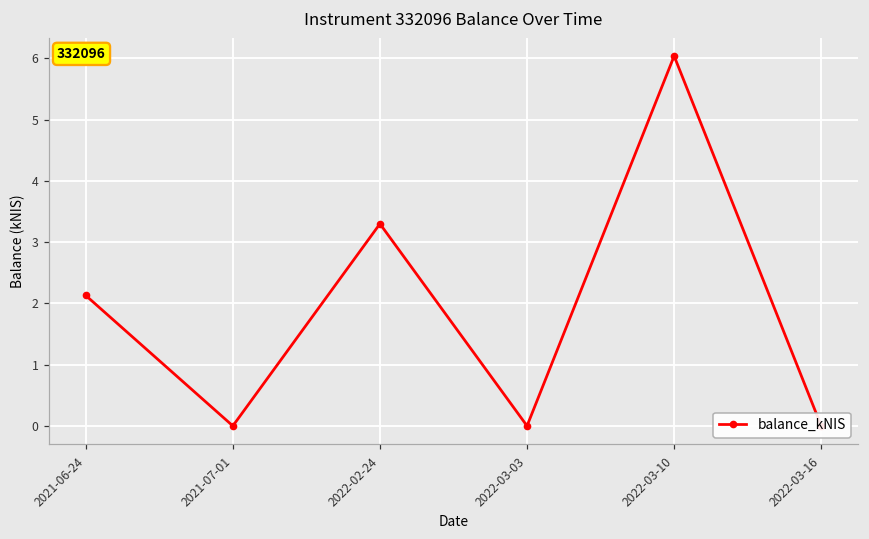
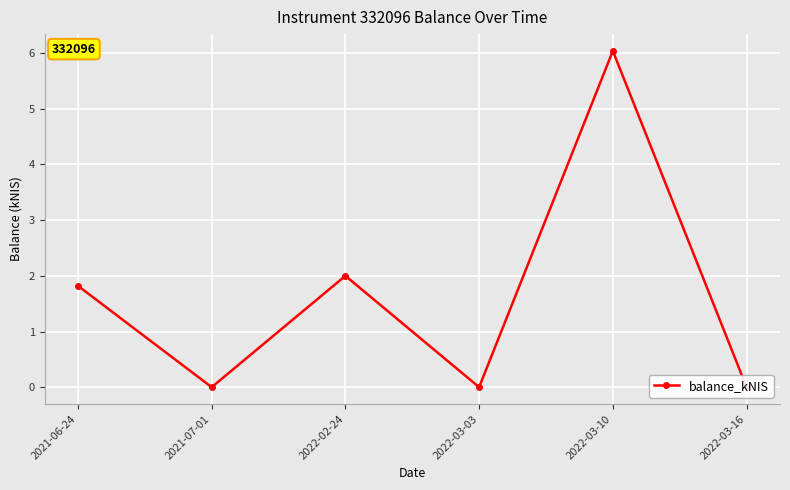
2021-06-24: 2.1 -> 1.8
2022-02-24: 3.3 -> 2.0
